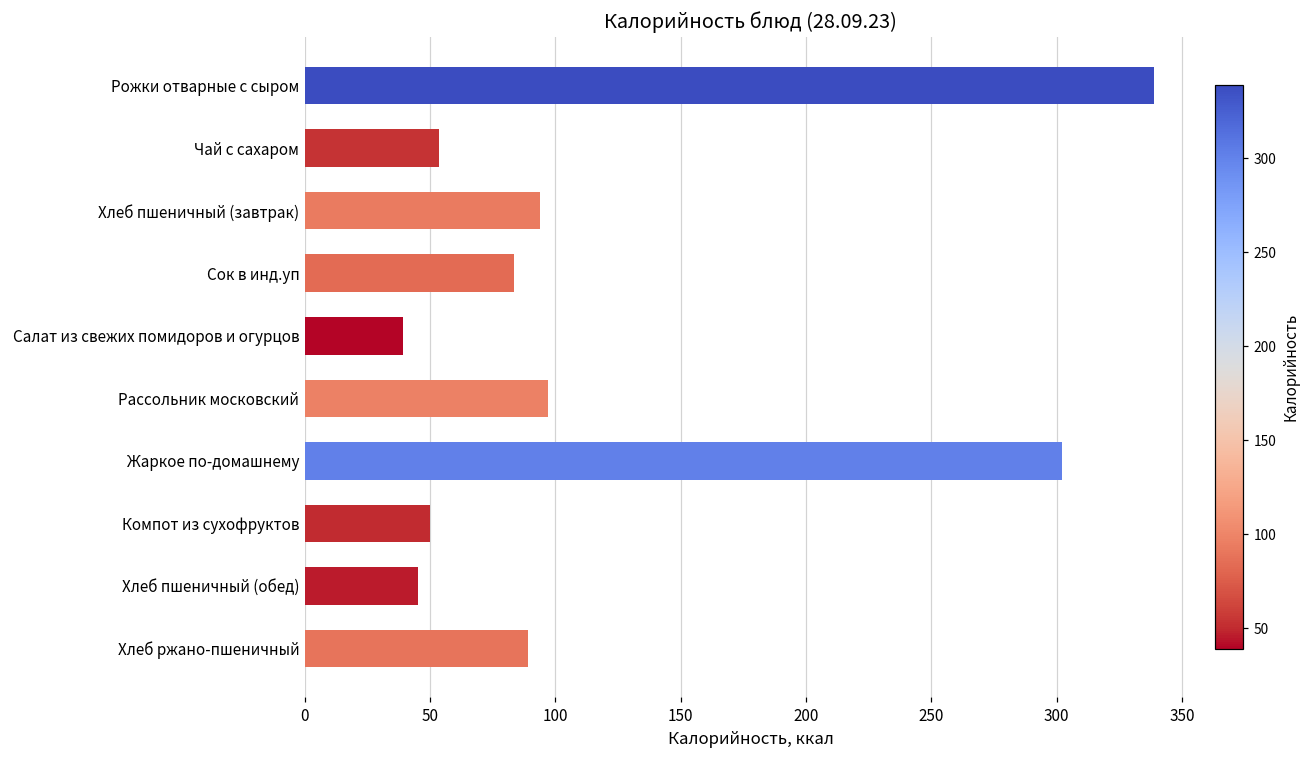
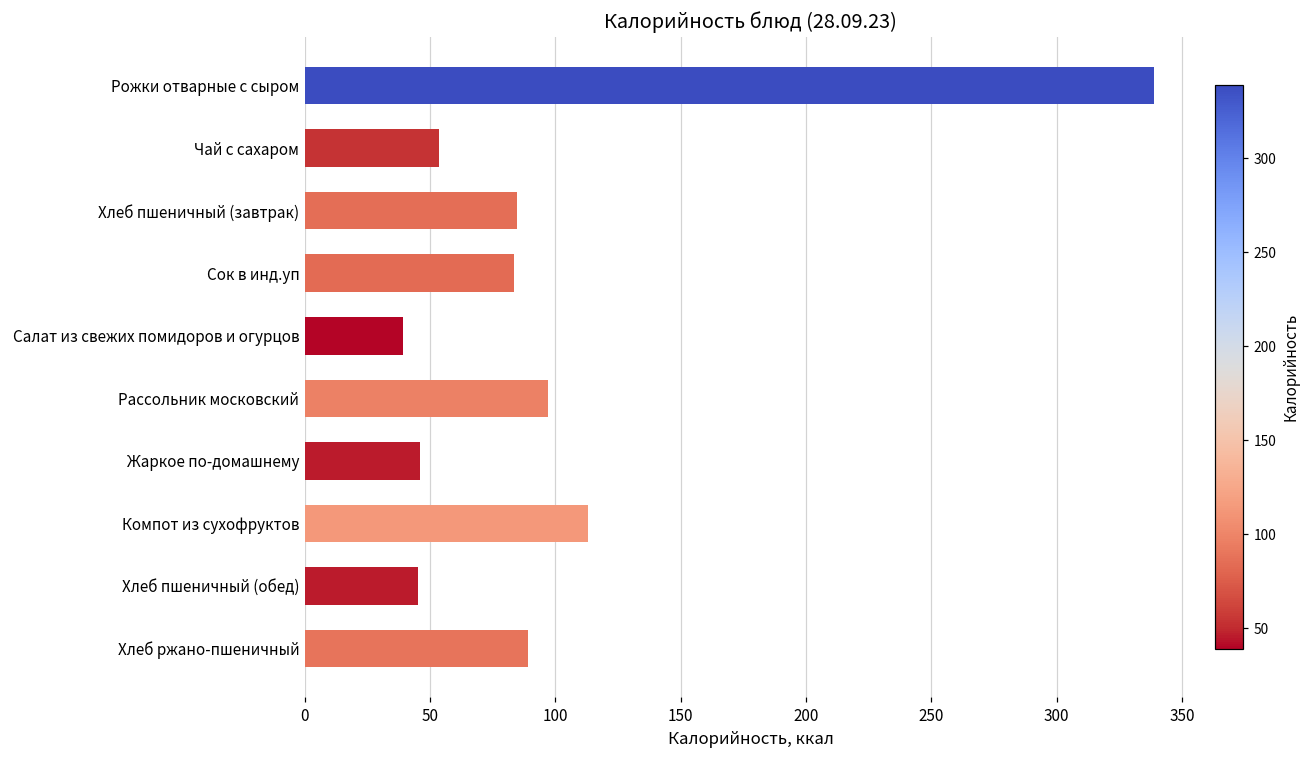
Хлеб пшеничный (завтрак): 94 -> 85
Жаркое по-домашнему: 302 -> 46
Компот из сухофруктов: 50 -> 113
